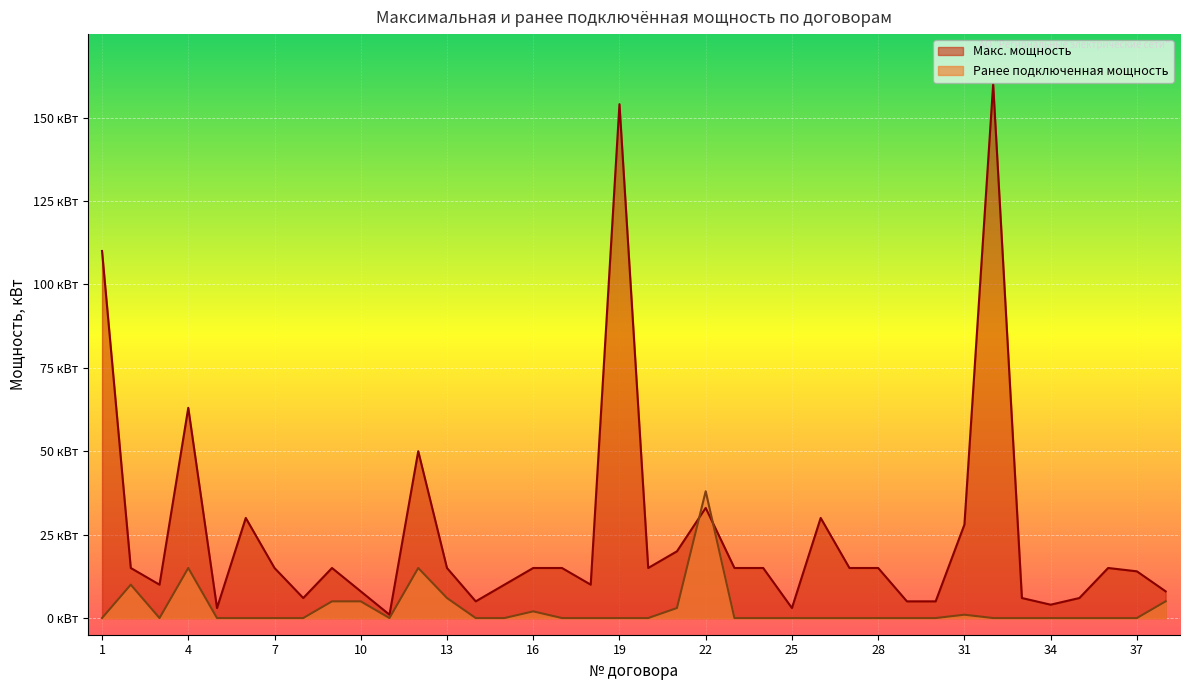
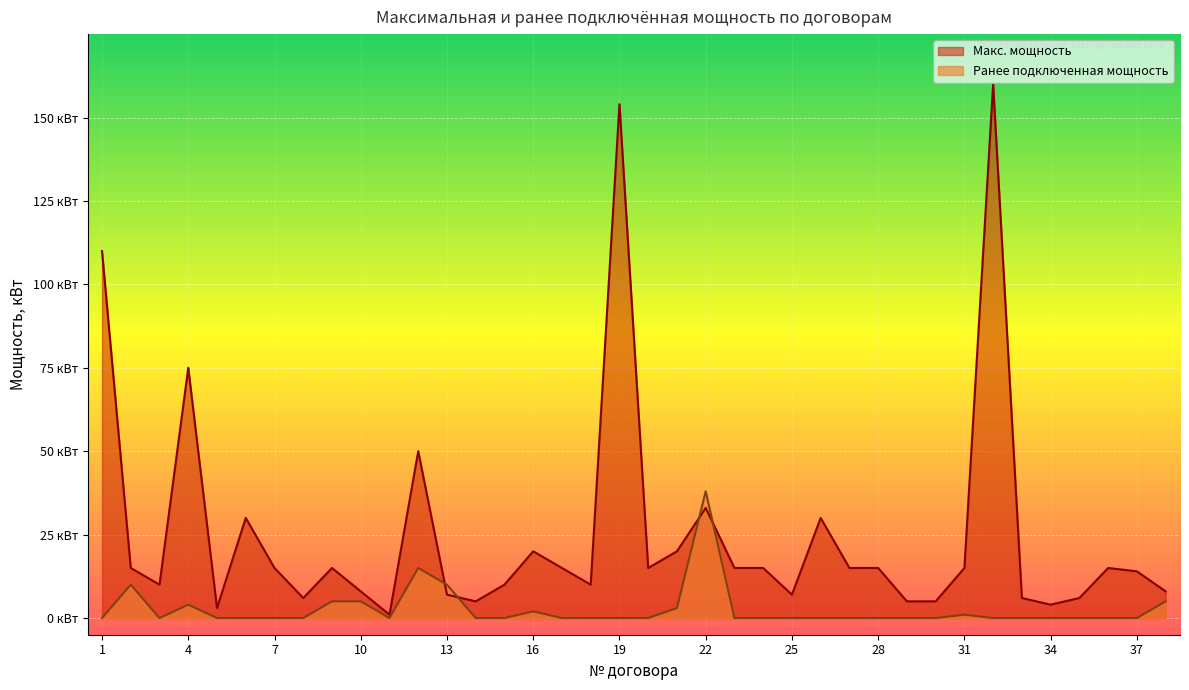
Макс. мощность, 4: 63 кВт -> 75 кВт
Ранее подключенная мощность, 4: 15 кВт -> 4 кВт
Макс. мощность, 13: 15 кВт -> 7 кВт
Ранее подключенная мощность, 13: 6 кВт -> 10 кВт
Макс. мощность, 16: 15 кВт -> 20 кВт
Макс. мощность, 25: 3 кВт -> 7 кВт
Макс. мощность, 31: 28 кВт -> 15 кВт
